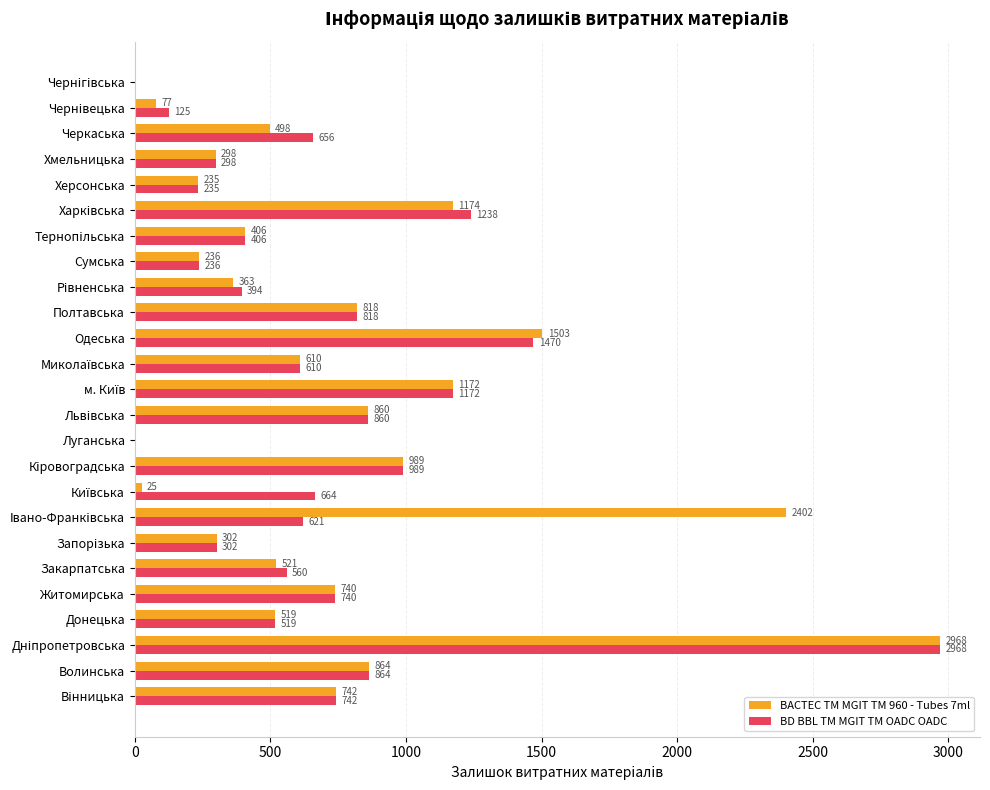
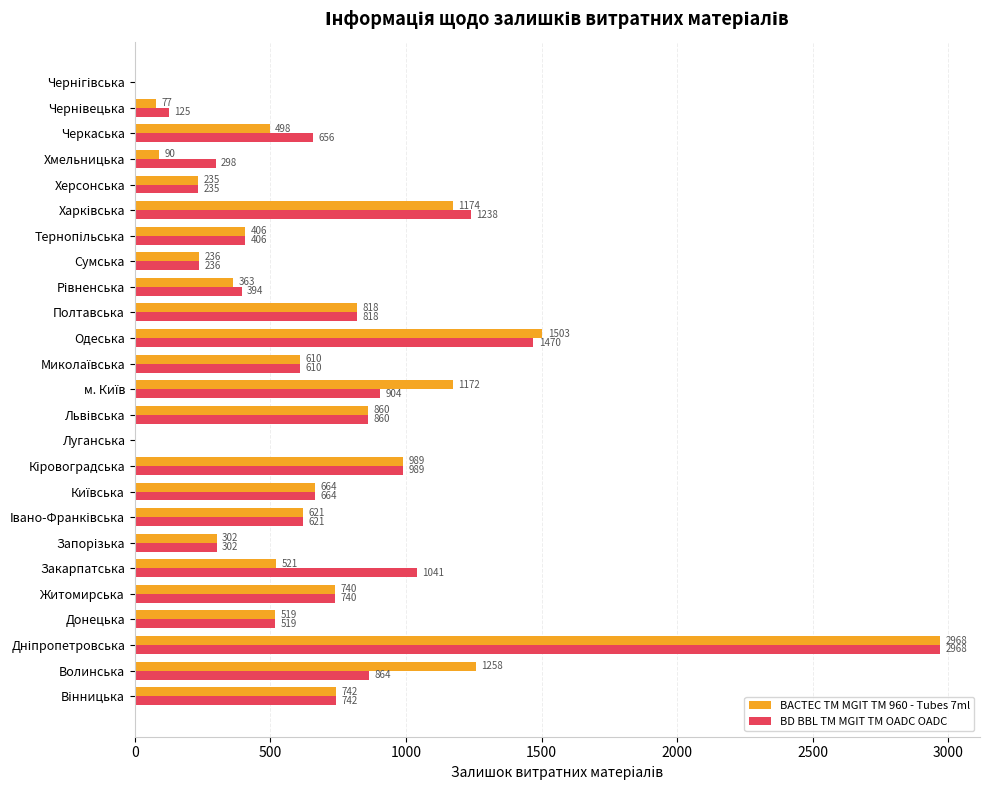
BACTEC TM MGIT TM 960 - Tubes 7ml, Хмельницька: 298 -> 90
BD BBL TM MGIT TM OADC OADC, м. Київ: 1172 -> 904
BACTEC TM MGIT TM 960 - Tubes 7ml, Київська: 25 -> 664
BACTEC TM MGIT TM 960 - Tubes 7ml, Івано-Франківська: 2402 -> 621
BD BBL TM MGIT TM OADC OADC, Закарпатська: 560 -> 1041
BACTEC TM MGIT TM 960 - Tubes 7ml, Волинська: 864 -> 1258
